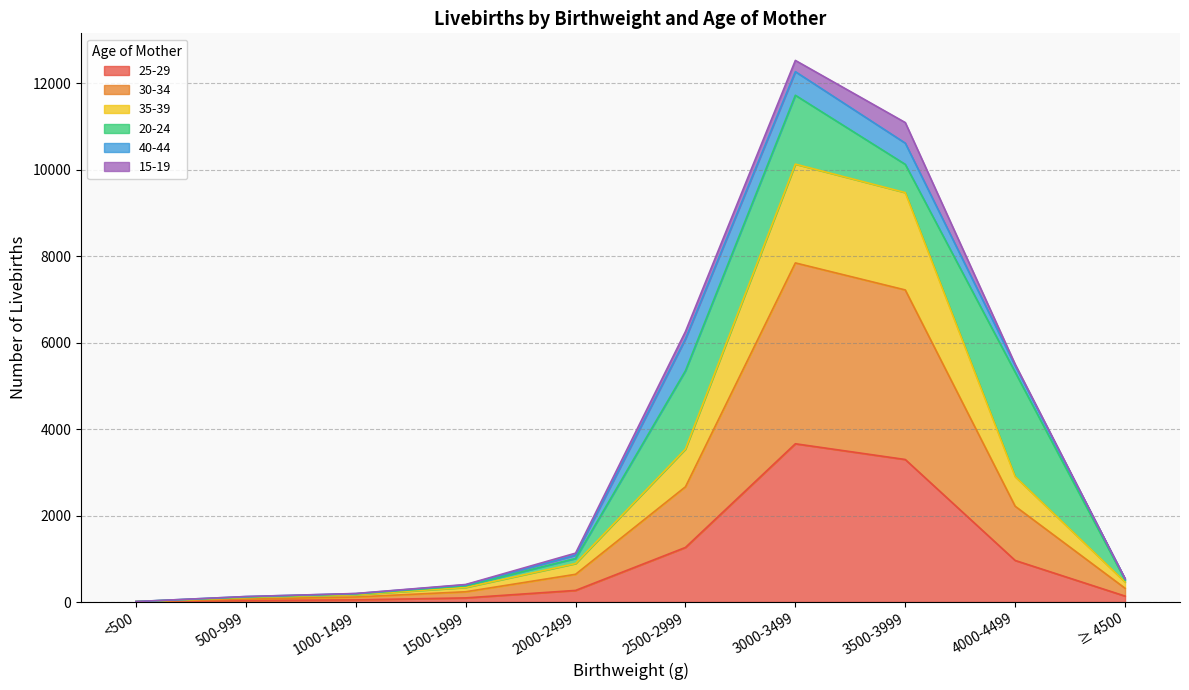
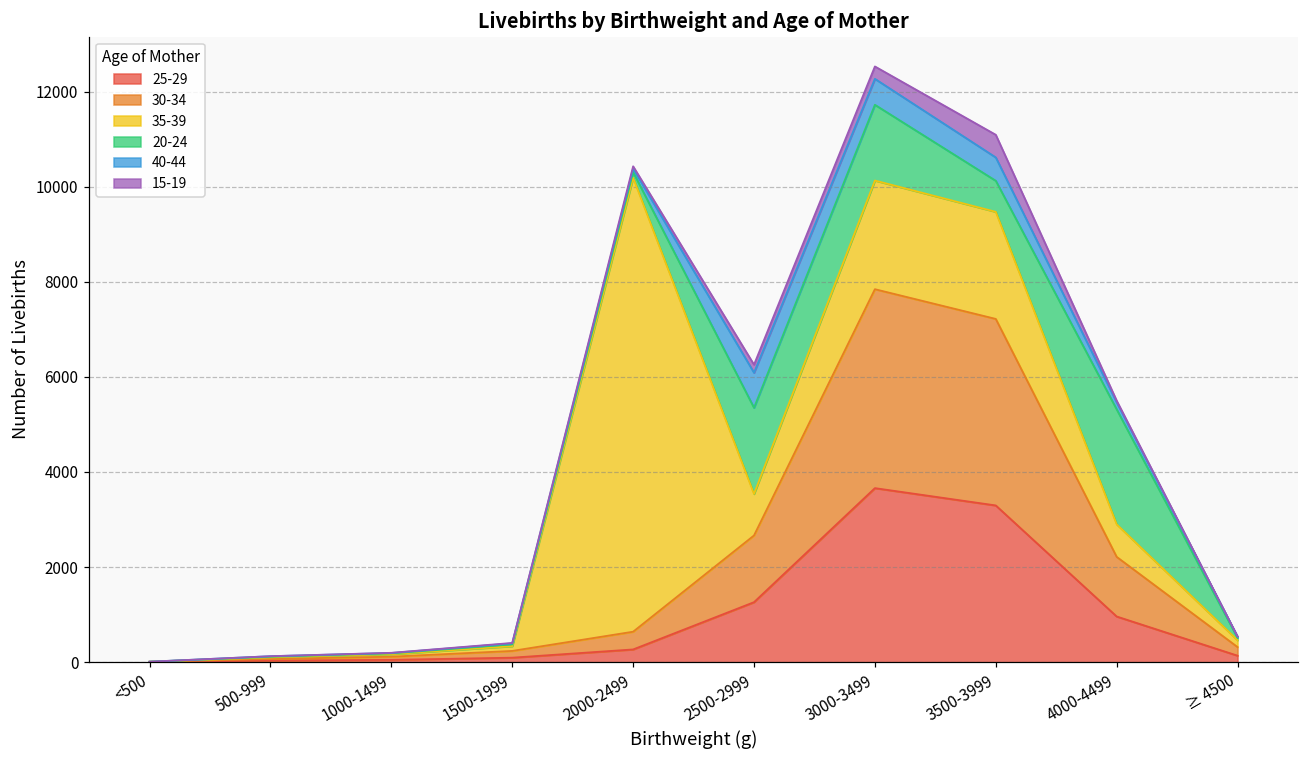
35-39, 2000-2499: 200 -> 9500
